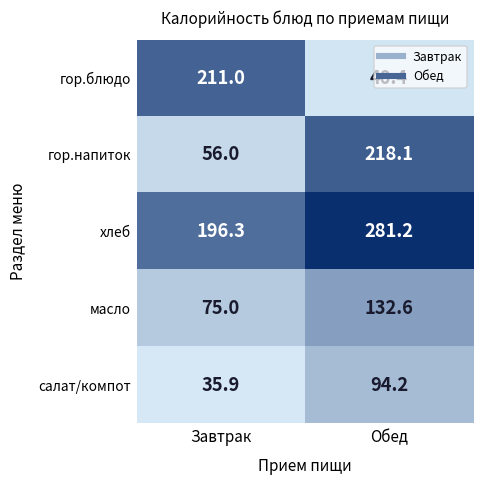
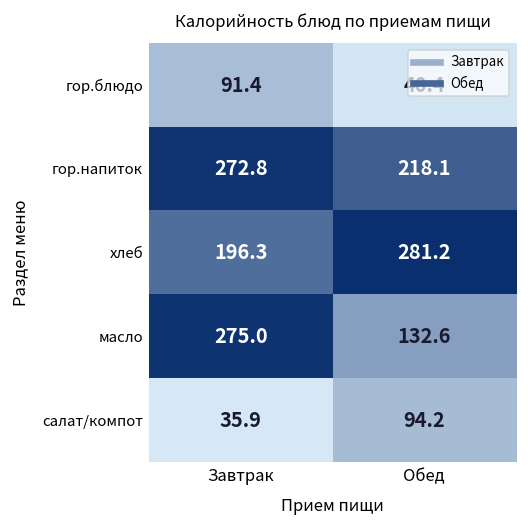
гор.блюдо, Завтрак: 211.0 -> 91.4
гор.напиток, Завтрак: 56.0 -> 272.8
масло, Завтрак: 75.0 -> 275.0
